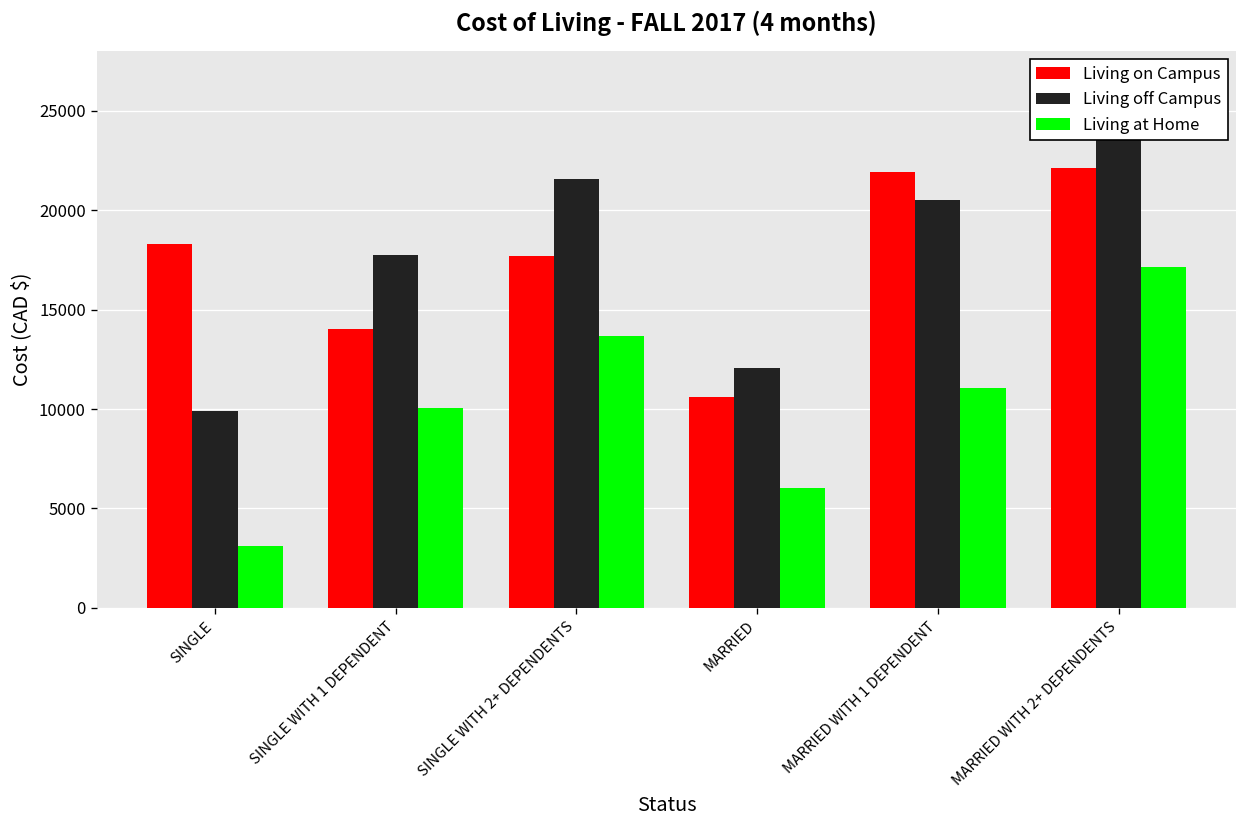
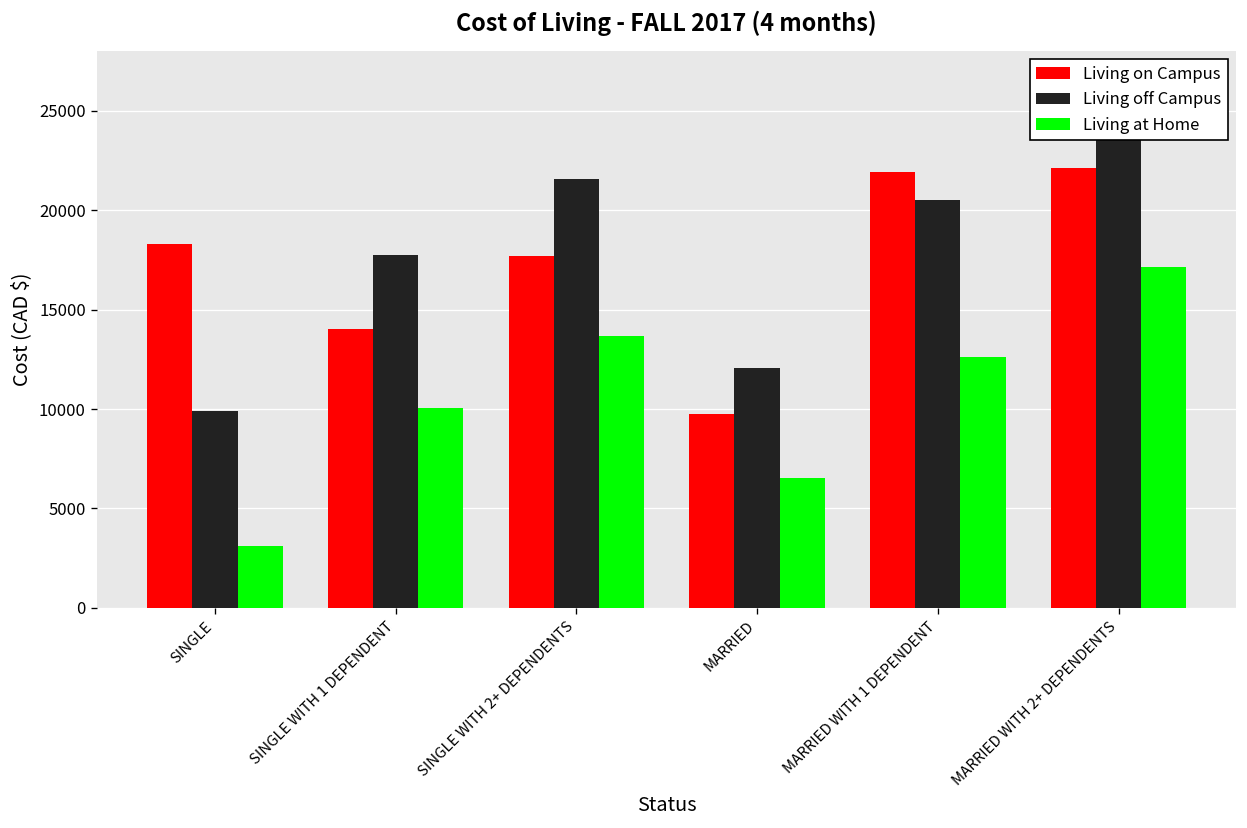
Living on Campus, MARRIED: 10600 -> 9700
Living at Home, MARRIED: 6100 -> 6500
Living at Home, MARRIED WITH 1 DEPENDENT: 11000 -> 12600
